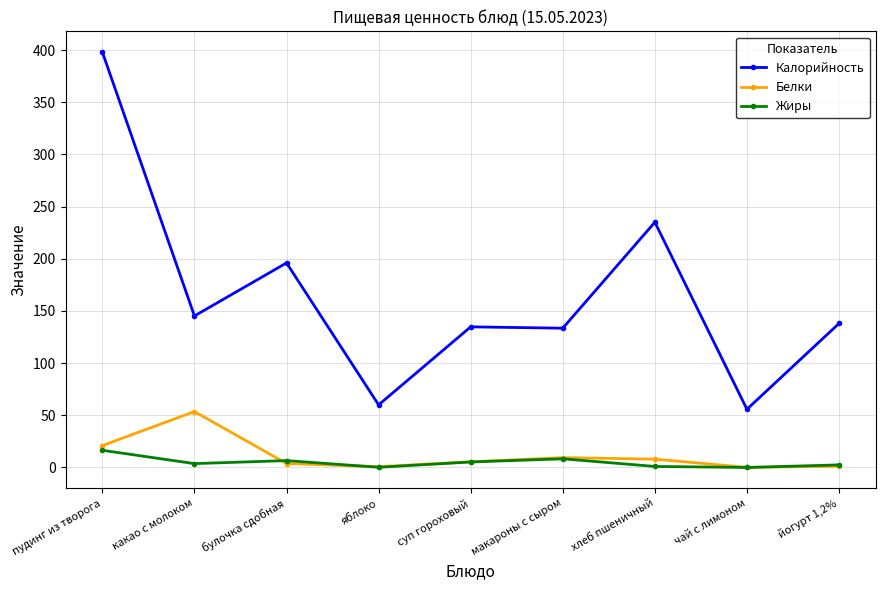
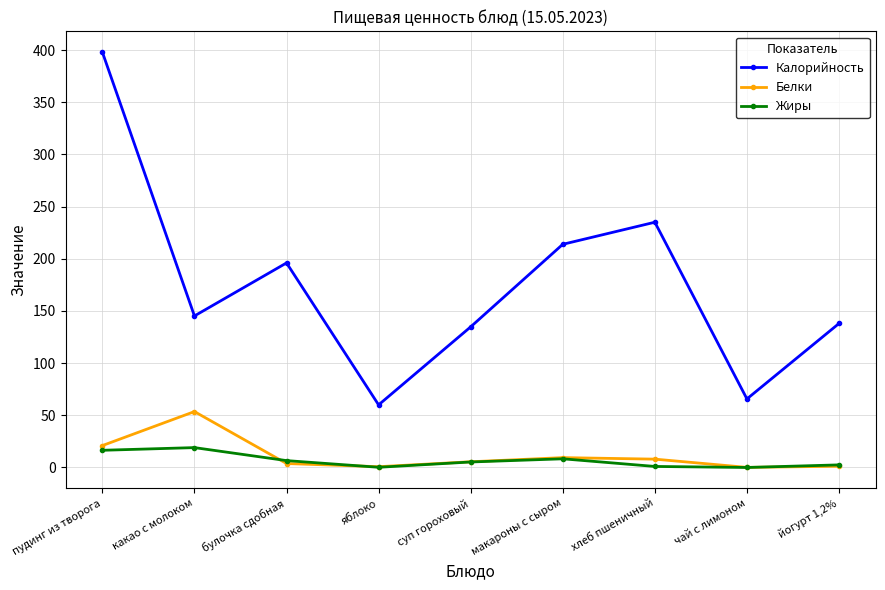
Жиры, какао с молоком: 4 -> 19
Калорийность, макароны с сыром: 133 -> 214
Калорийность, чай с лимоном: 56 -> 66
